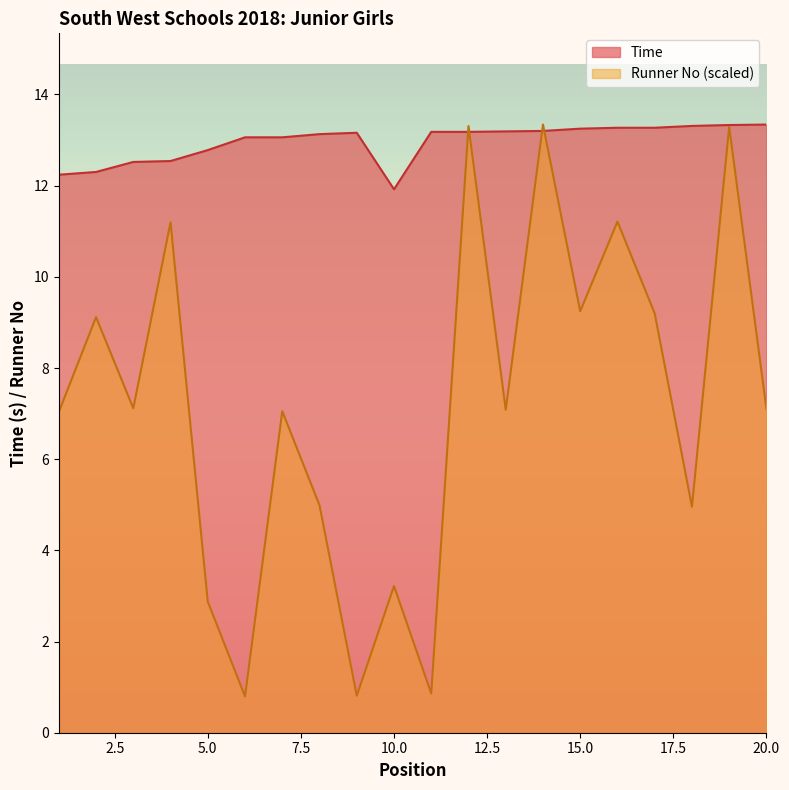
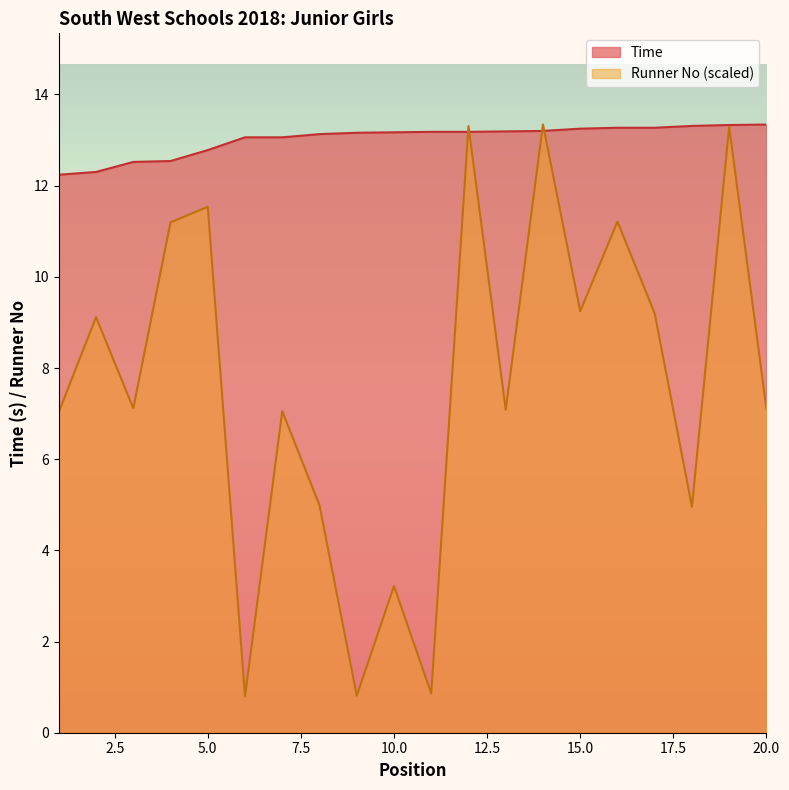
Runner No (scaled), 5.0: 2.9 -> 11.5
Time, 10.0: 11.9 -> 13.2
